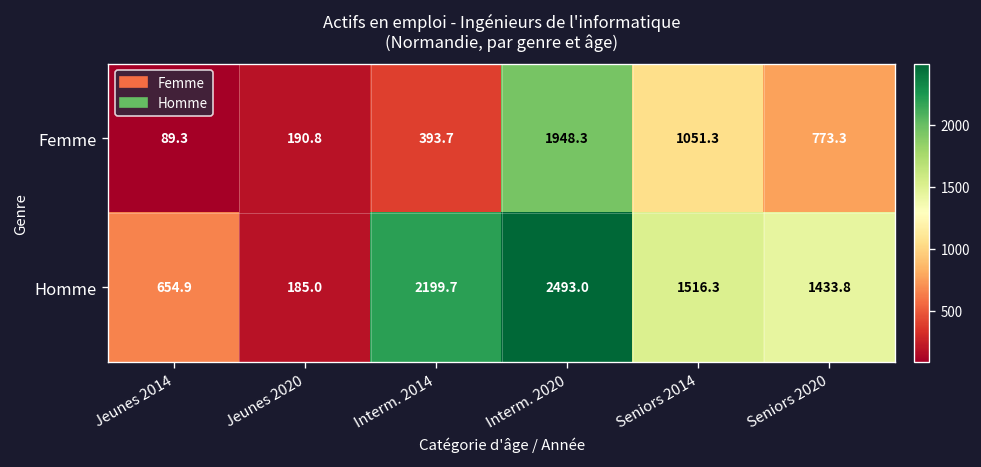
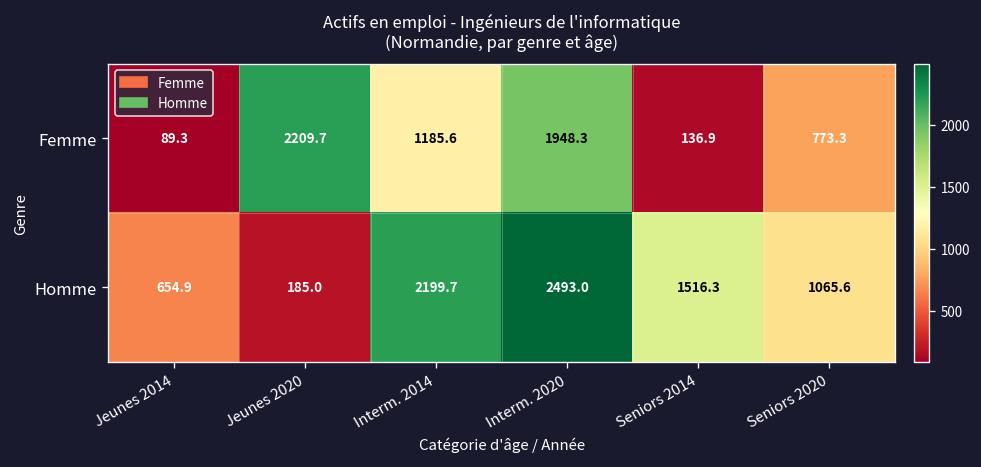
Femme, Jeunes 2020: 190.8 -> 2209.7
Femme, Interm. 2014: 393.7 -> 1185.6
Femme, Seniors 2014: 1051.3 -> 136.9
Homme, Seniors 2020: 1433.8 -> 1065.6
